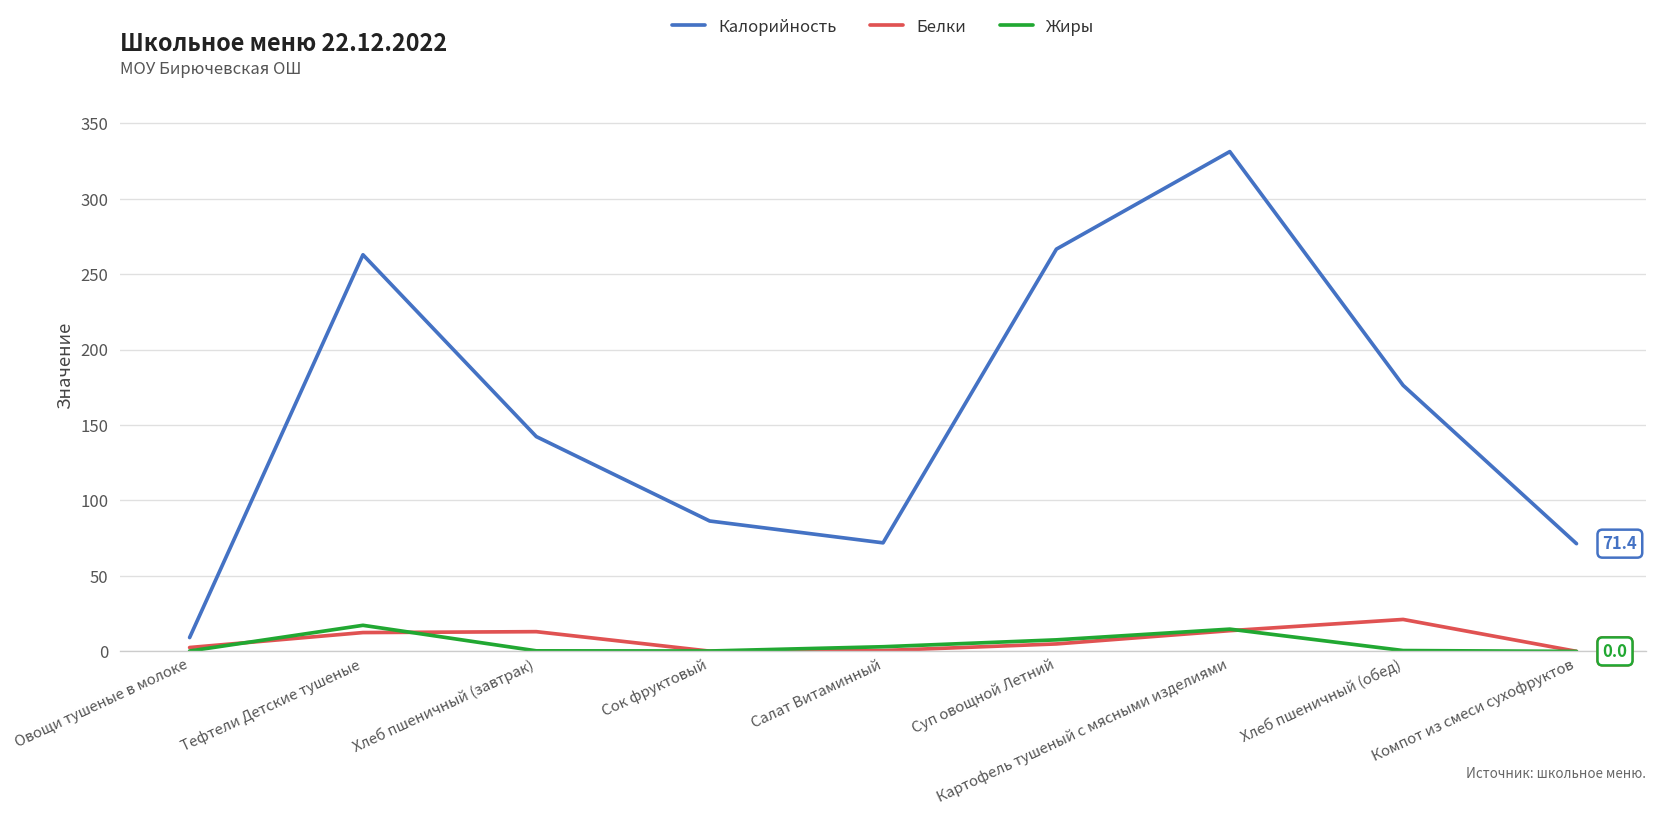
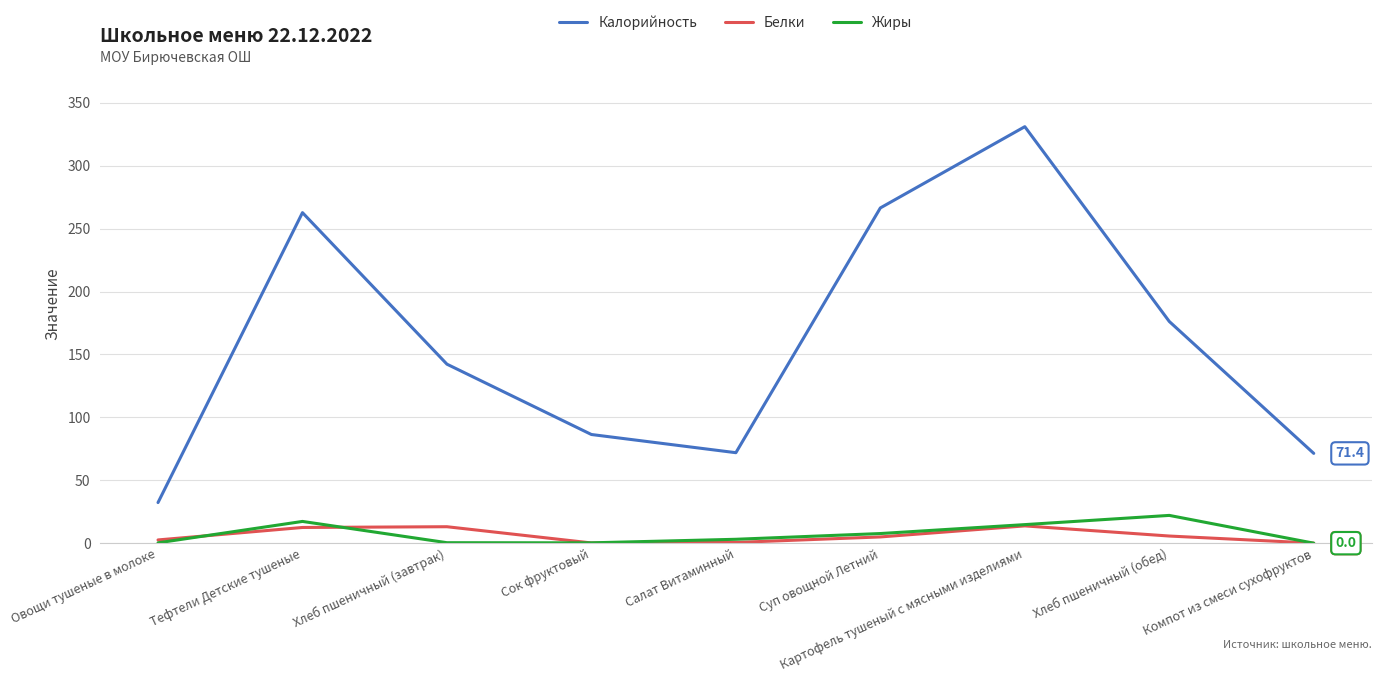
Калорийность, Овощи тушеные в молоке: 9 -> 32
Белки, Хлеб пшеничный (обед): 21 -> 6
Жиры, Хлеб пшеничный (обед): 1 -> 22
